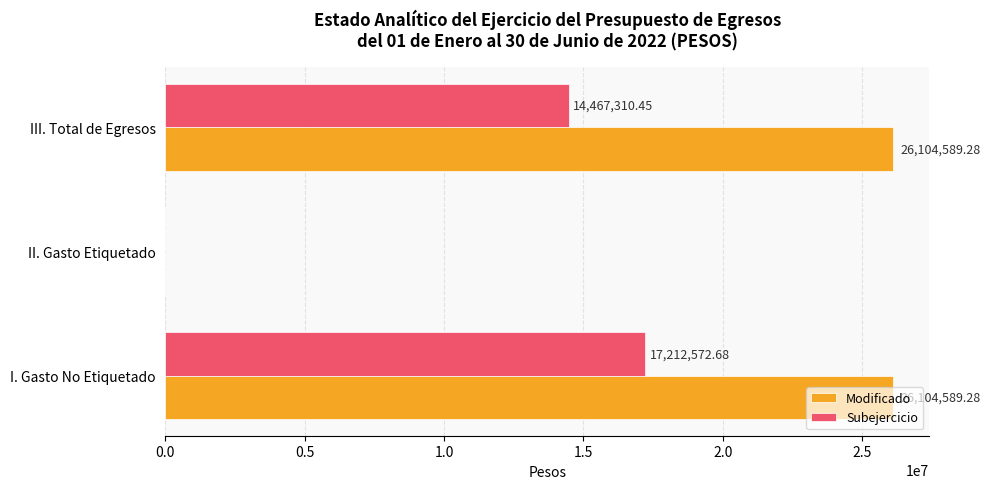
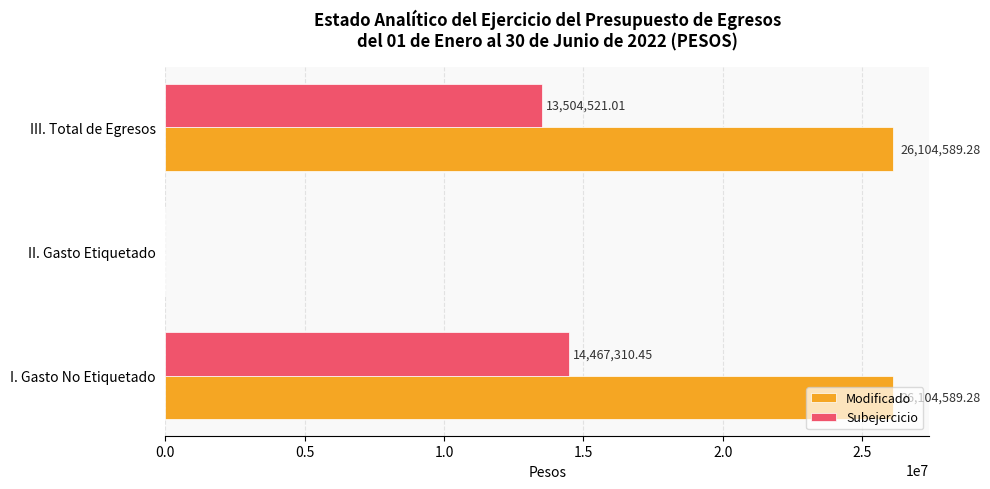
Subejercicio, III. Total de Egresos: 14,467,310.45 -> 13,504,521.01
Subejercicio, I. Gasto No Etiquetado: 17,212,572.68 -> 14,467,310.45
